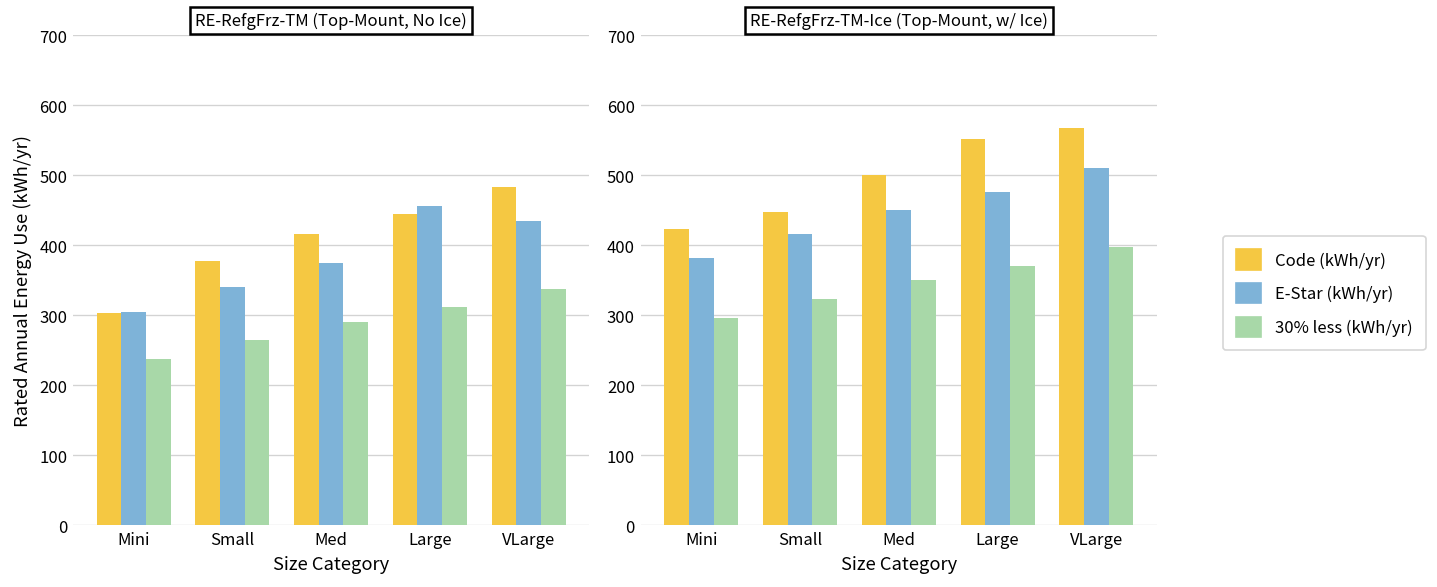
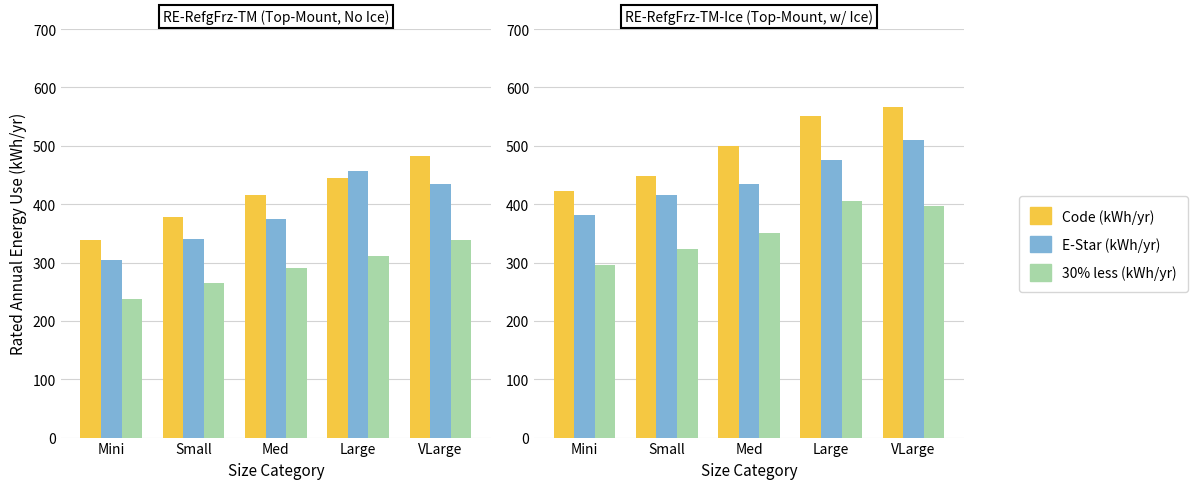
RE-RefgFrz-TM (Top-Mount, No Ice), Code (kWh/yr), Mini: 300 -> 340
RE-RefgFrz-TM-Ice (Top-Mount, w/ Ice), E-Star (kWh/yr), Med: 450 -> 440
RE-RefgFrz-TM-Ice (Top-Mount, w/ Ice), 30% less (kWh/yr), Large: 370 -> 410
